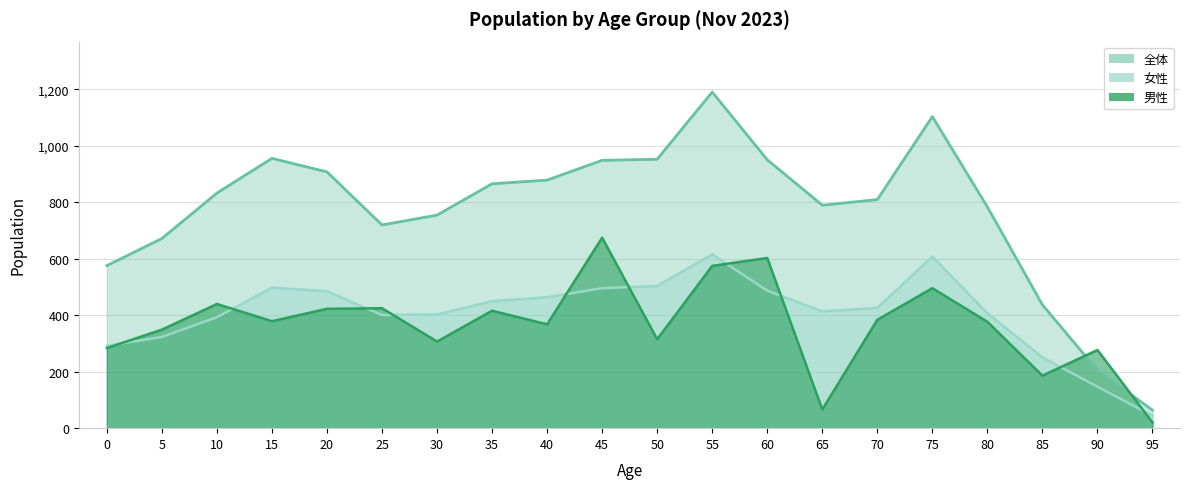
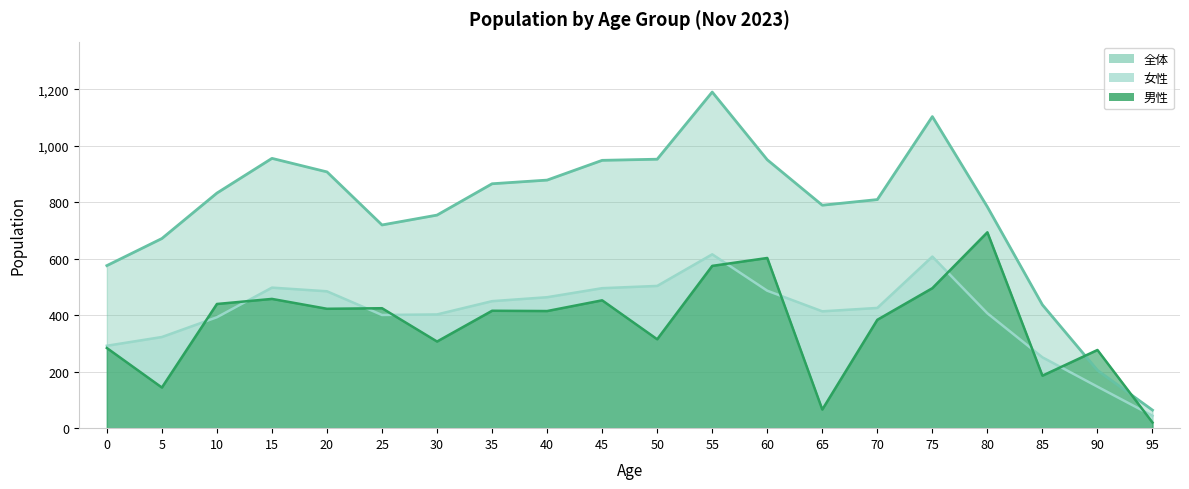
男性, 5: 350 -> 140
男性, 15: 380 -> 460
男性, 40: 370 -> 420
男性, 45: 680 -> 450
男性, 80: 380 -> 690
